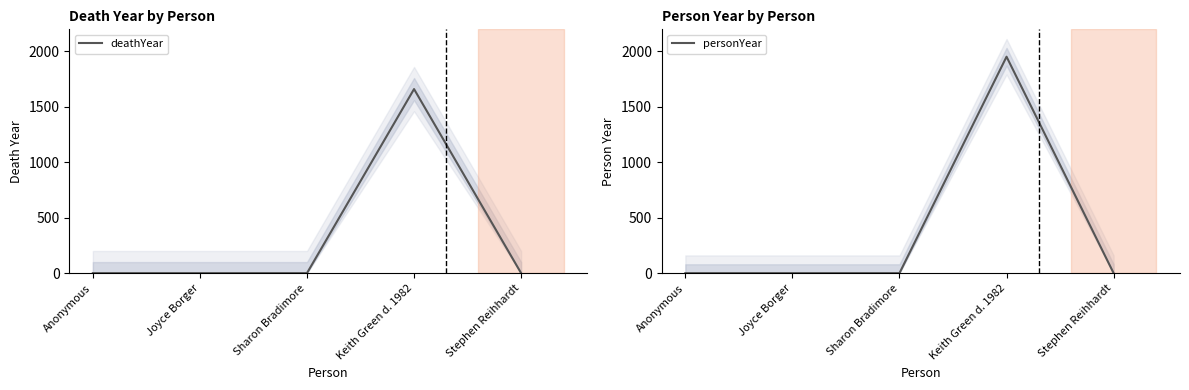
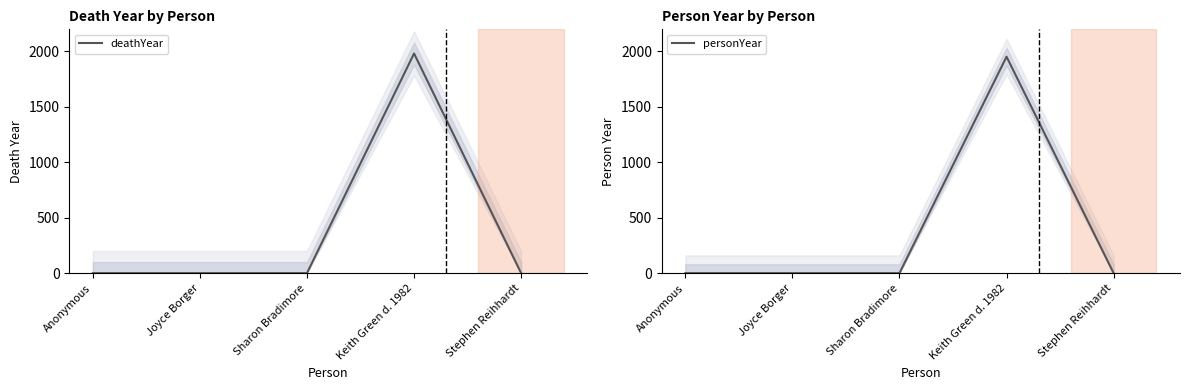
Death Year by Person, deathYear, Keith Green d. 1982: 1660 -> 1980
